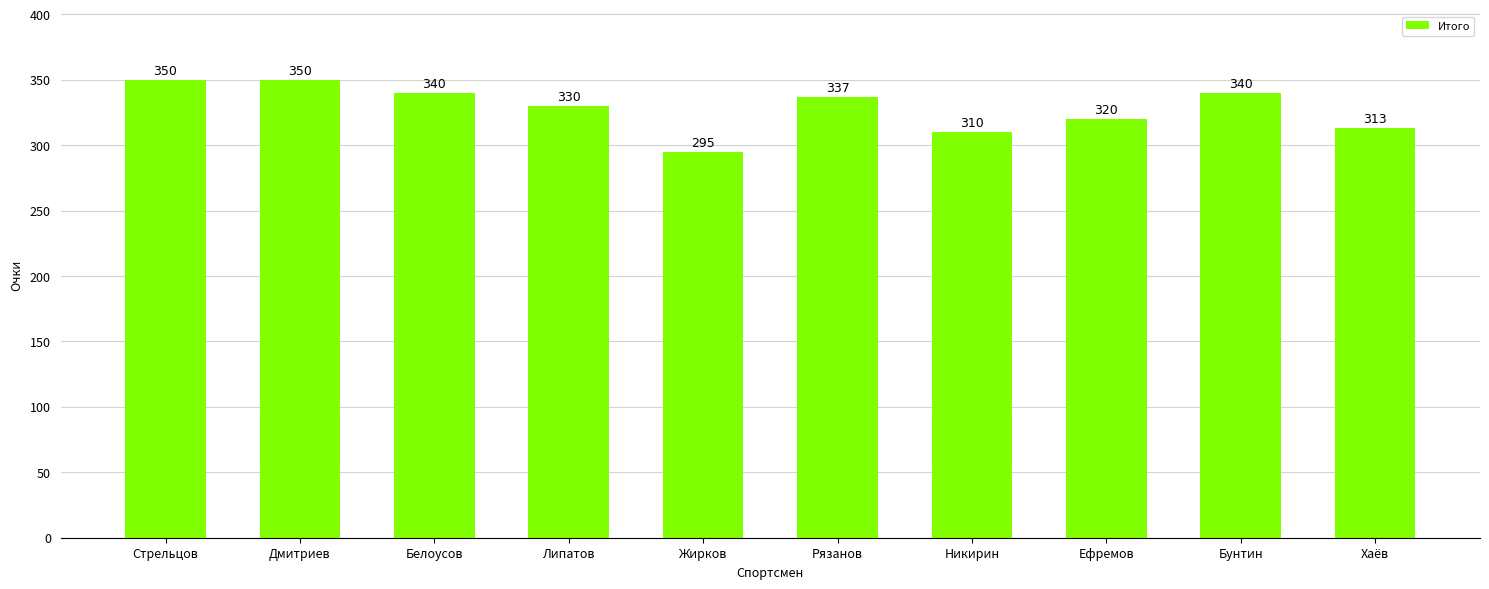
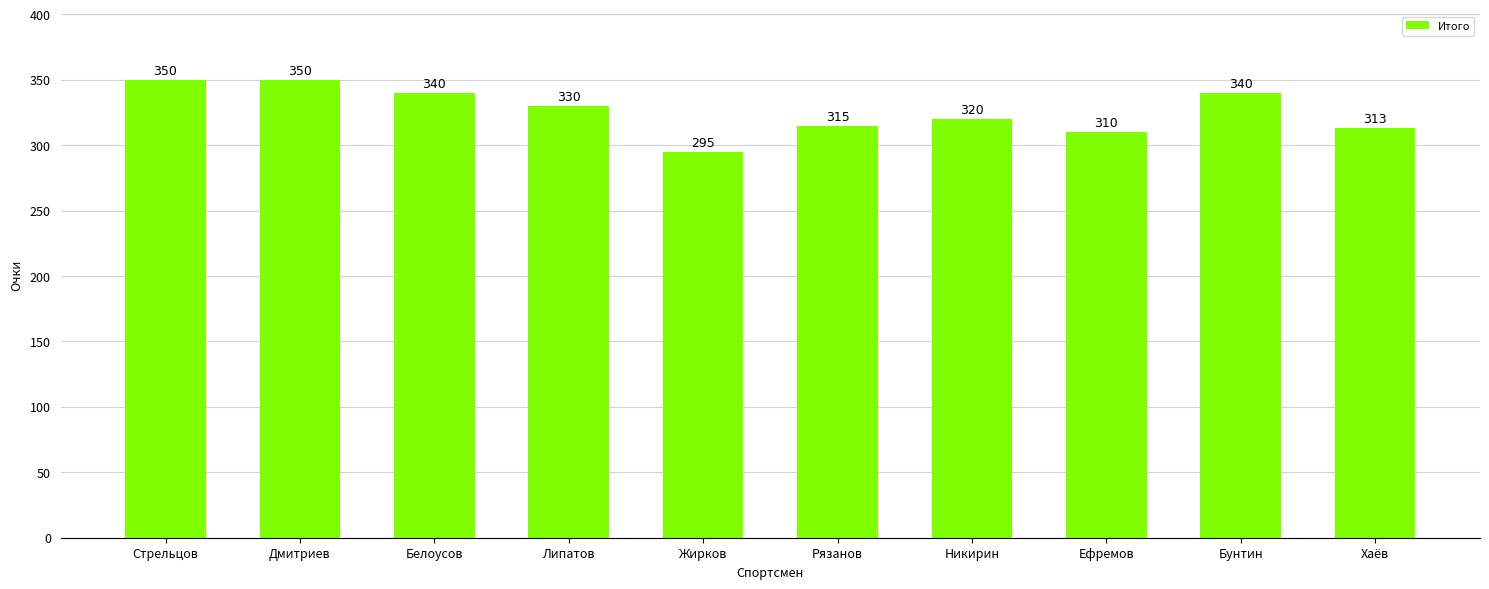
Рязанов: 337 -> 315
Никирин: 310 -> 320
Ефремов: 320 -> 310
